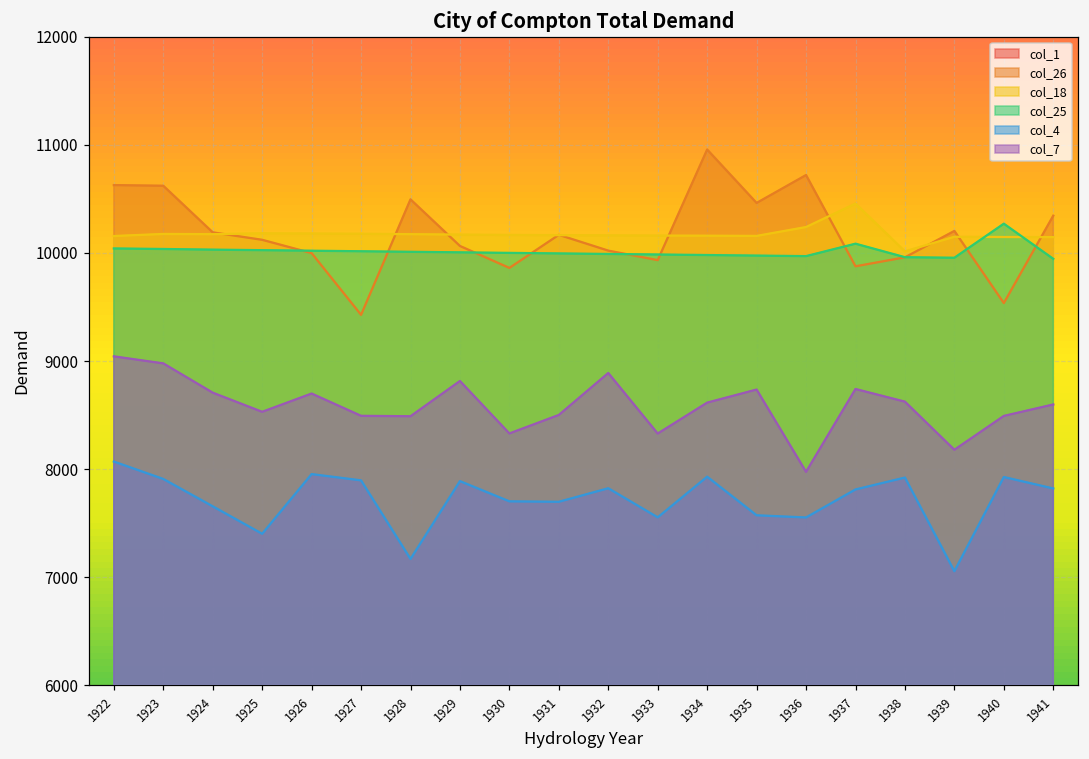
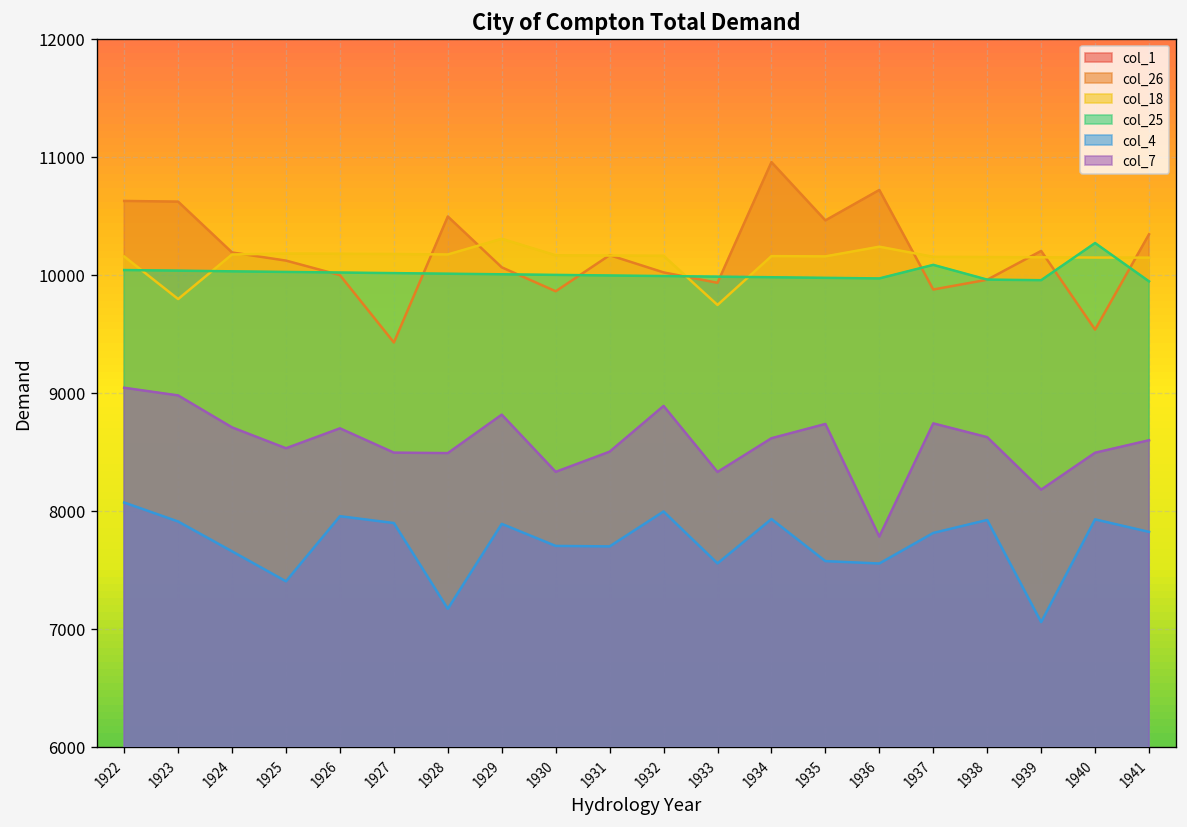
col_18, 1923: 10200 -> 9800
col_18, 1929: 10200 -> 10300
col_4, 1932: 7800 -> 8000
col_18, 1933: 10200 -> 9700
col_7, 1936: 8000 -> 7800
col_18, 1937: 10500 -> 10200
col_18, 1938: 10000 -> 10200
